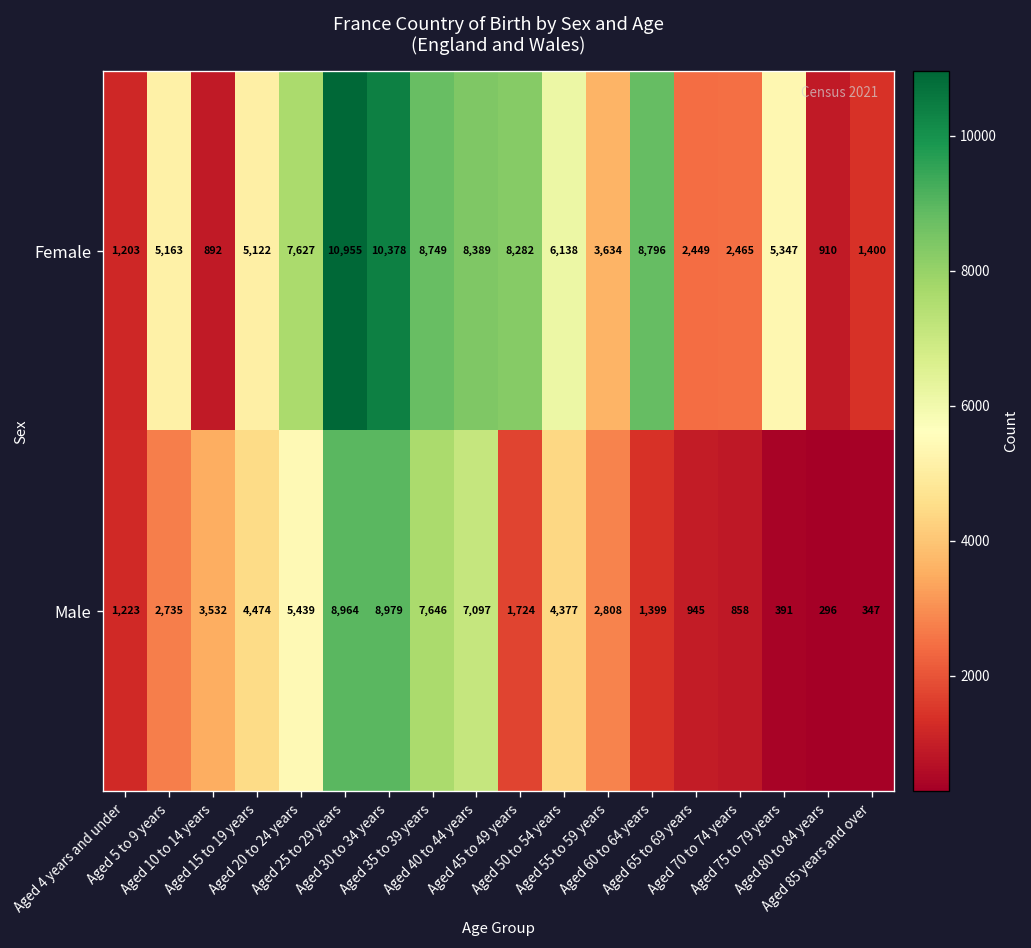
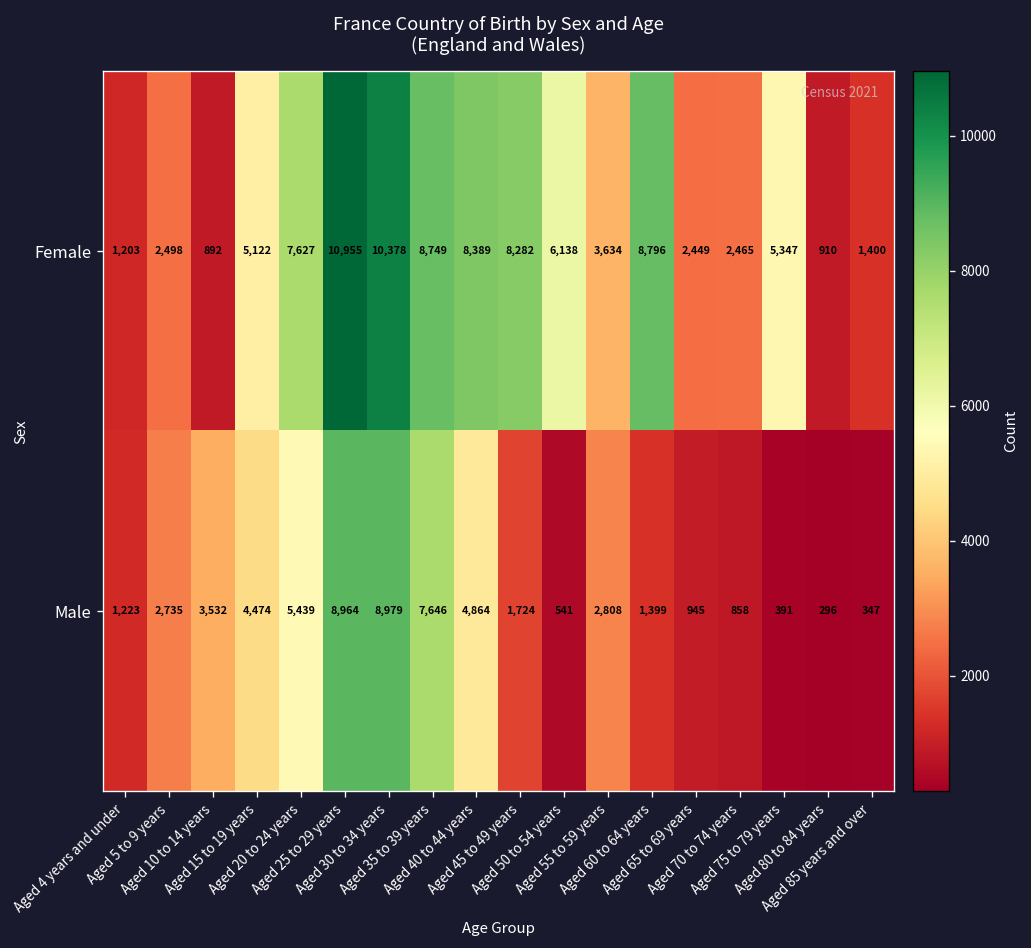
Female, Aged 5 to 9 years: 5,163 -> 2,498
Male, Aged 40 to 44 years: 7,097 -> 4,864
Male, Aged 50 to 54 years: 4,377 -> 541
